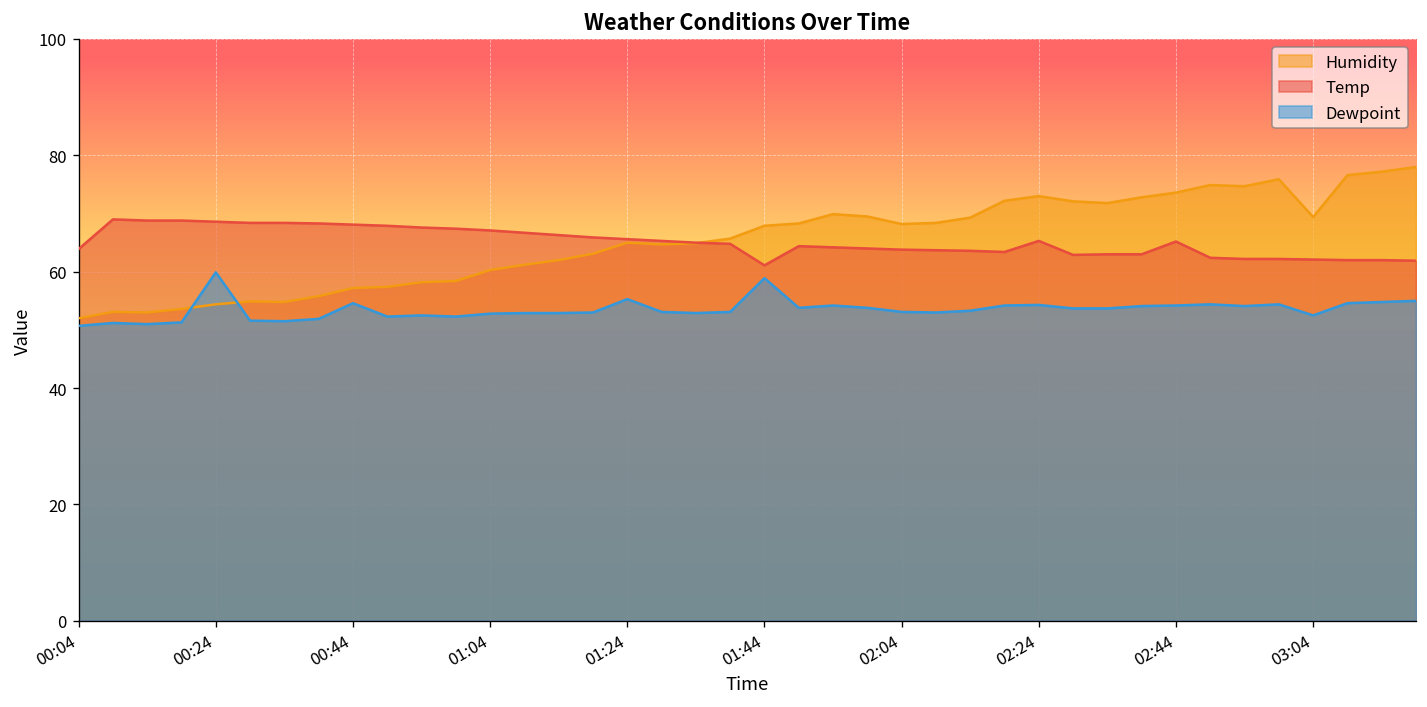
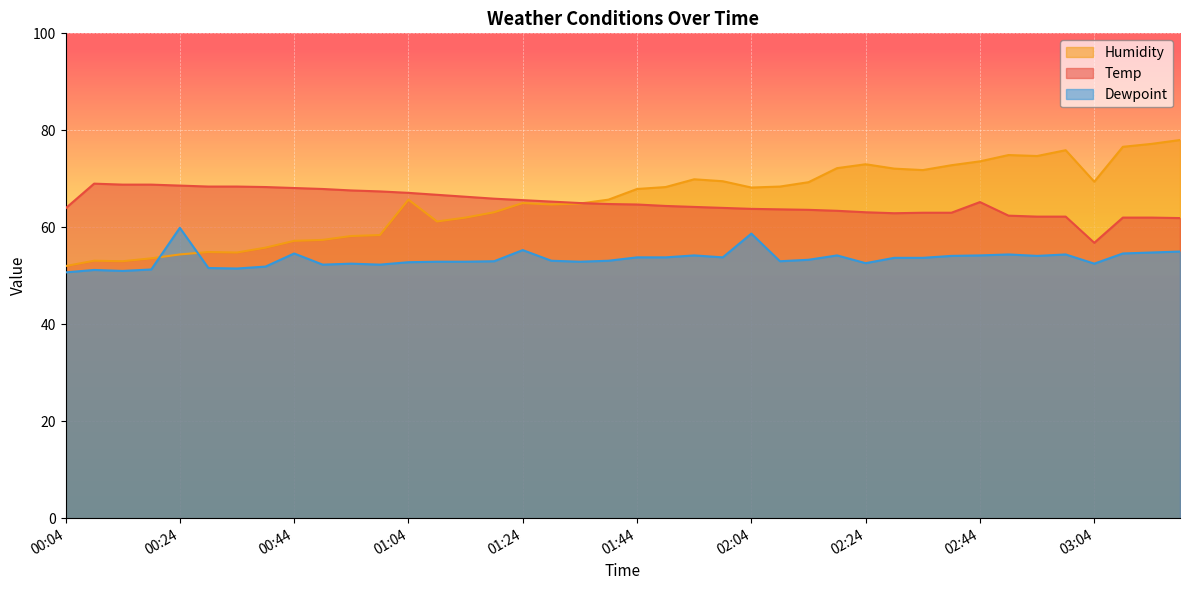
Humidity, 01:04: 60 -> 66
Temp, 01:44: 61 -> 65
Dewpoint, 01:44: 59 -> 54
Dewpoint, 02:04: 53 -> 59
Temp, 02:24: 65 -> 63
Dewpoint, 02:24: 54 -> 53
Temp, 03:04: 62 -> 57
